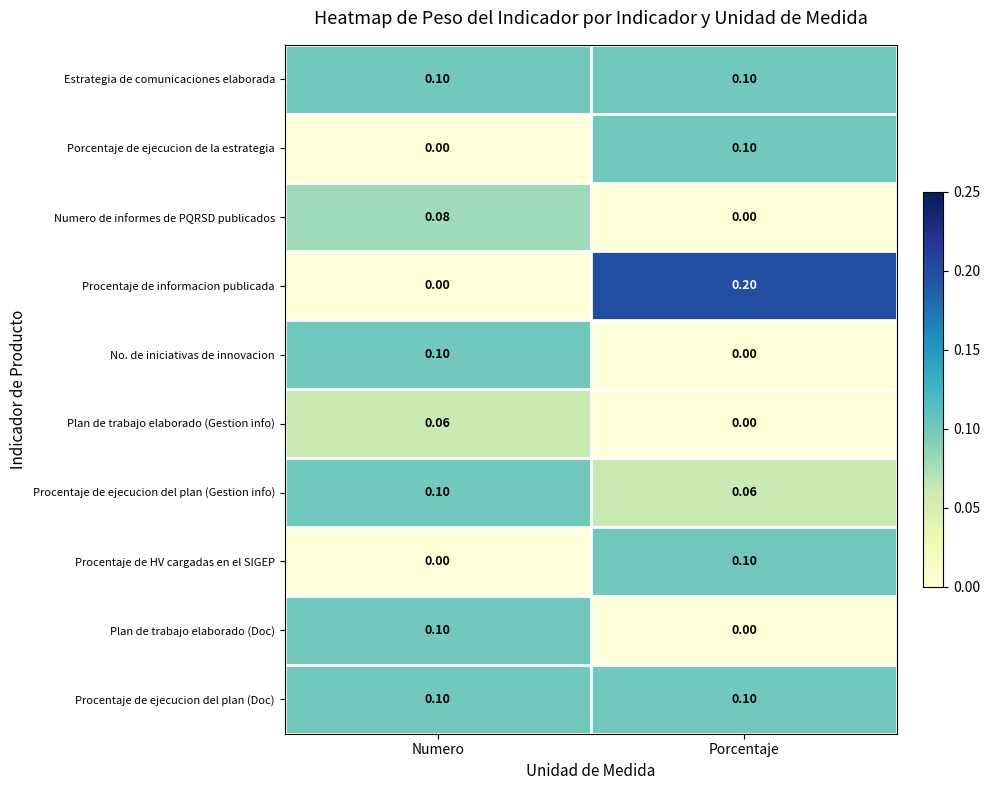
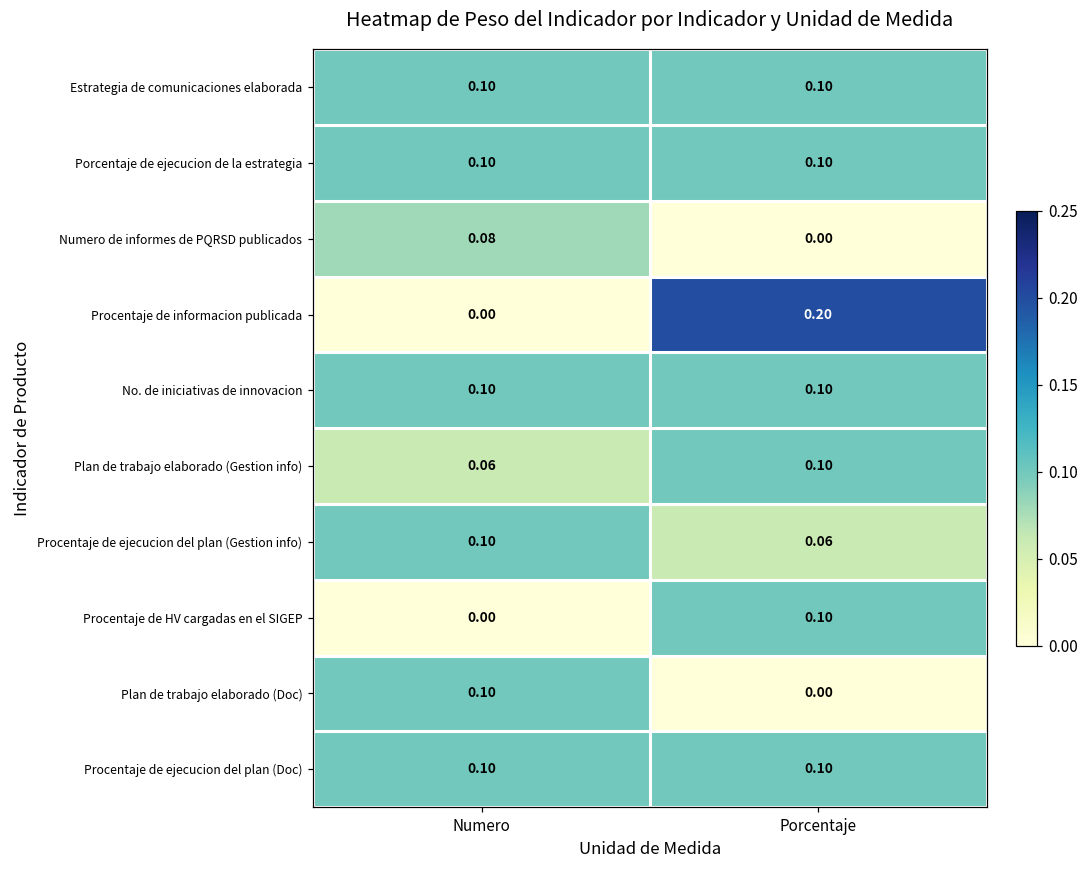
Porcentaje de ejecucion de la estrategia, Numero: 0.00 -> 0.10
No. de iniciativas de innovacion, Porcentaje: 0.00 -> 0.10
Plan de trabajo elaborado (Gestion info), Porcentaje: 0.00 -> 0.10
